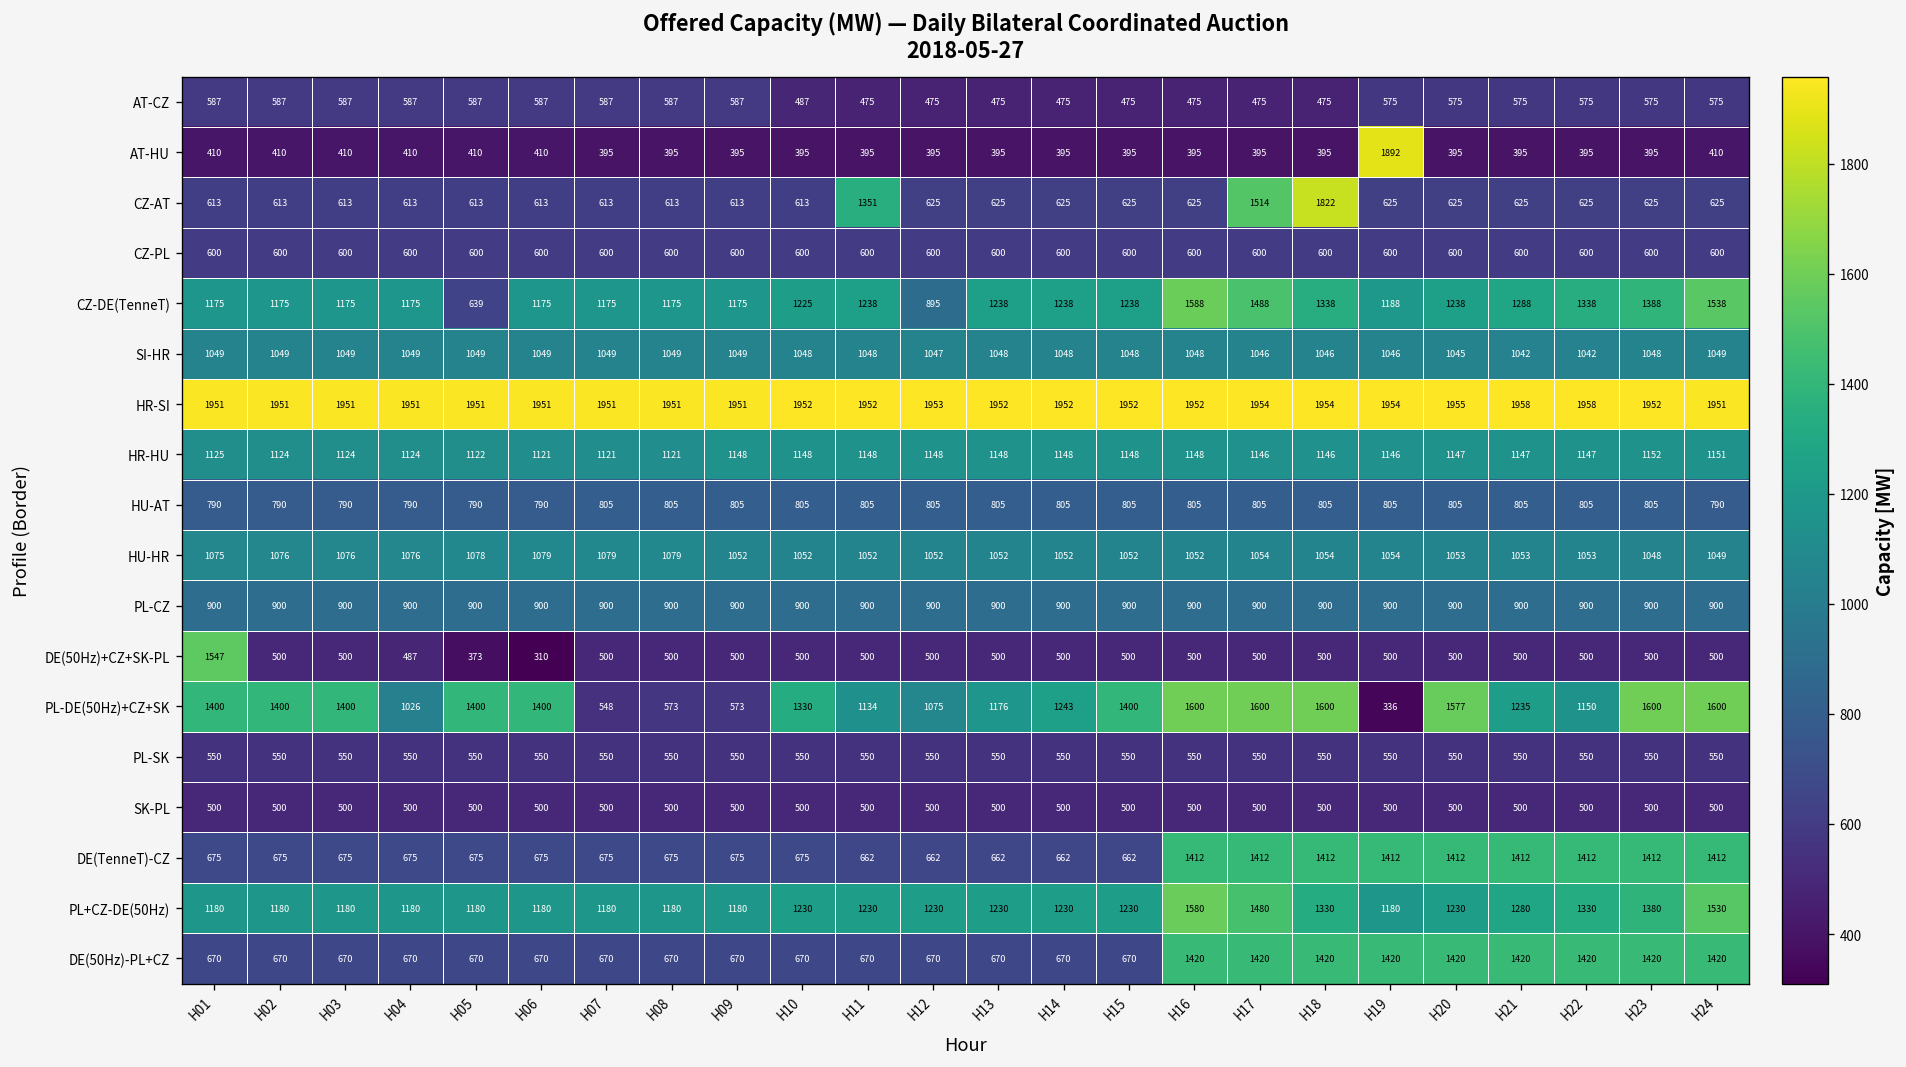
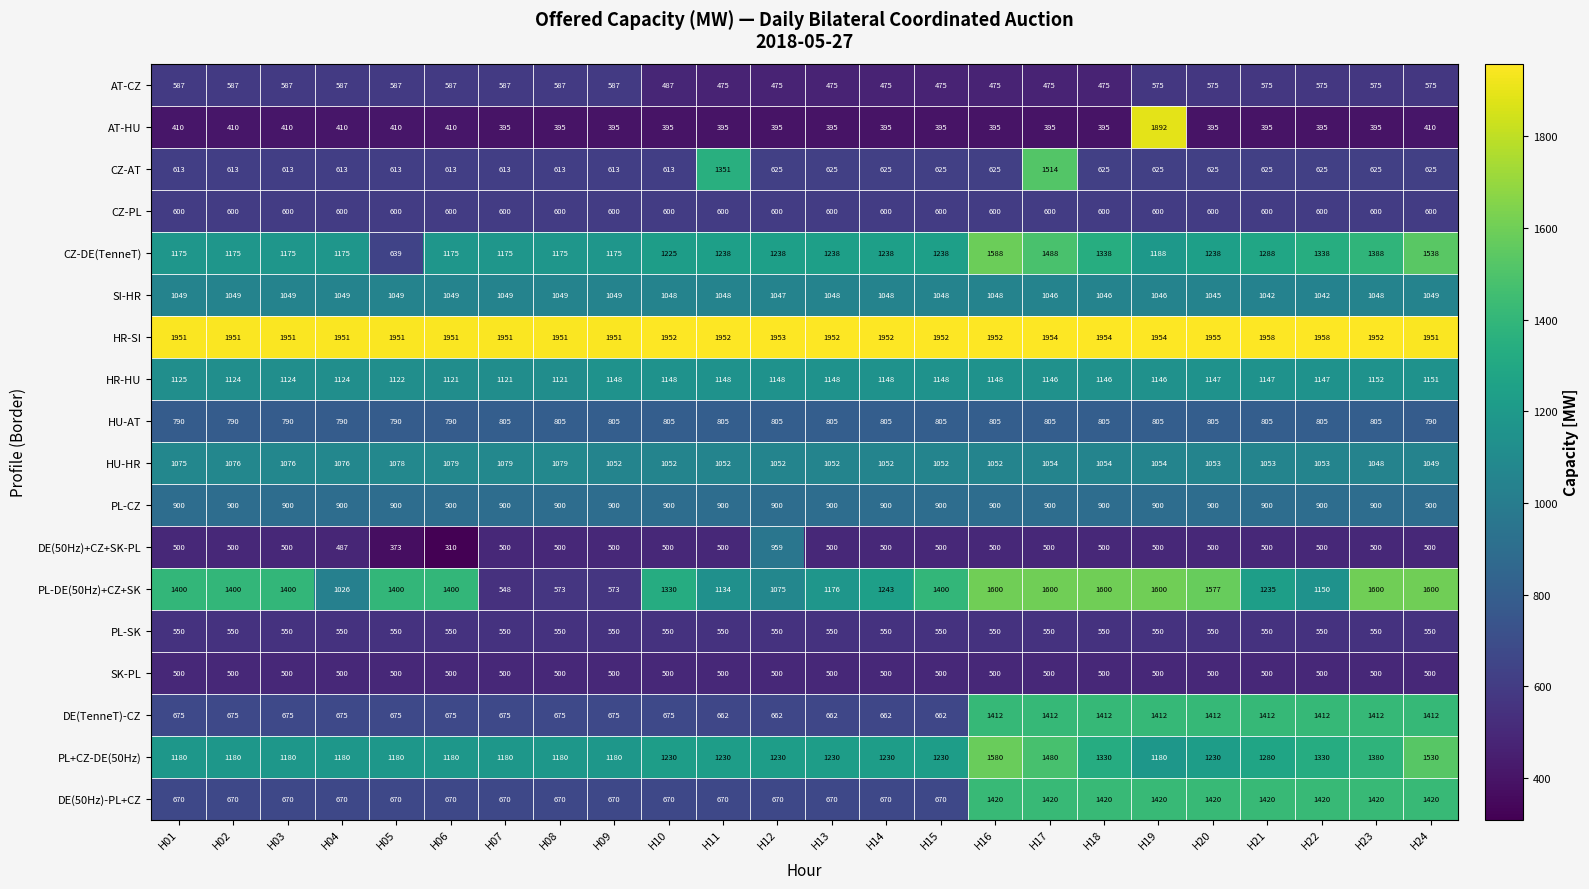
CZ-AT, H18: 1822 -> 625
CZ-DE(TenneT), H12: 895 -> 1238
DE(50Hz)+CZ+SK-PL, H01: 1547 -> 500
DE(50Hz)+CZ+SK-PL, H12: 500 -> 959
PL-DE(50Hz)+CZ+SK, H19: 336 -> 1600
